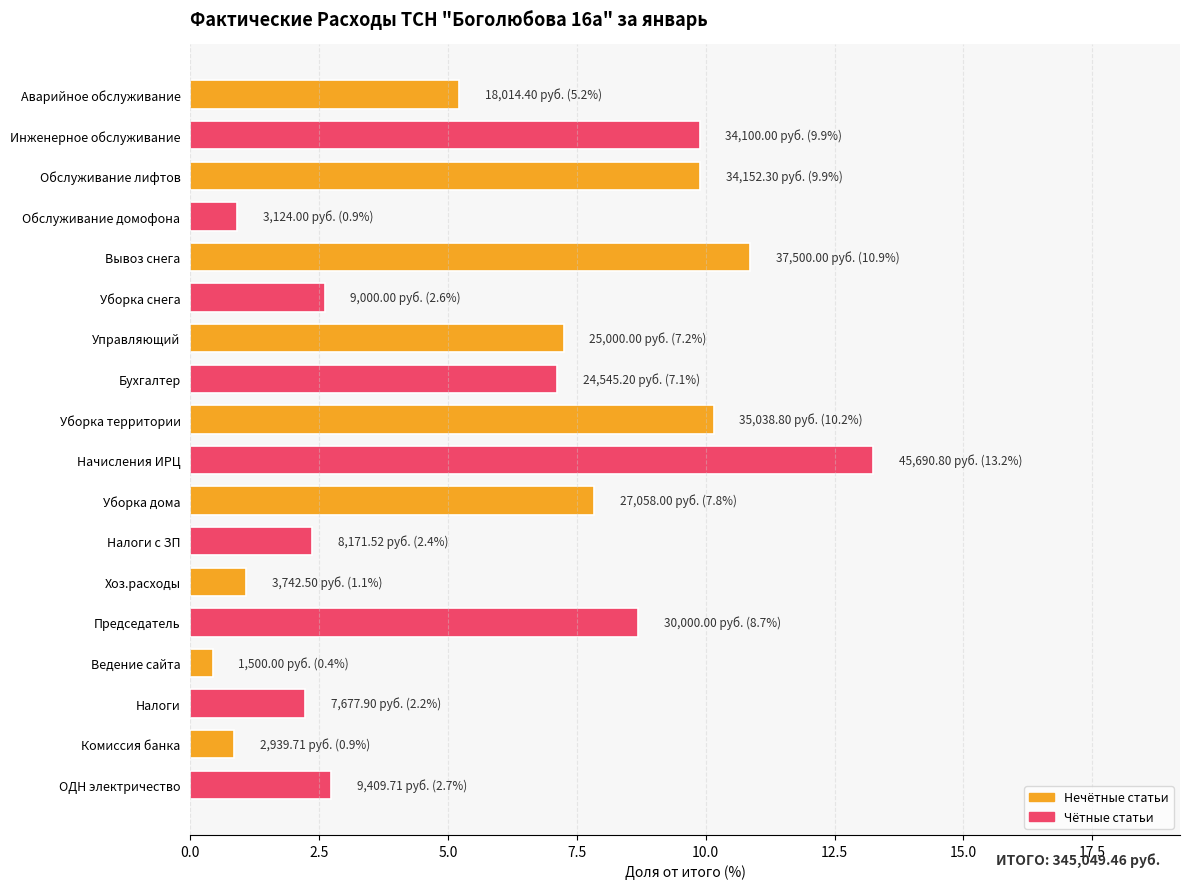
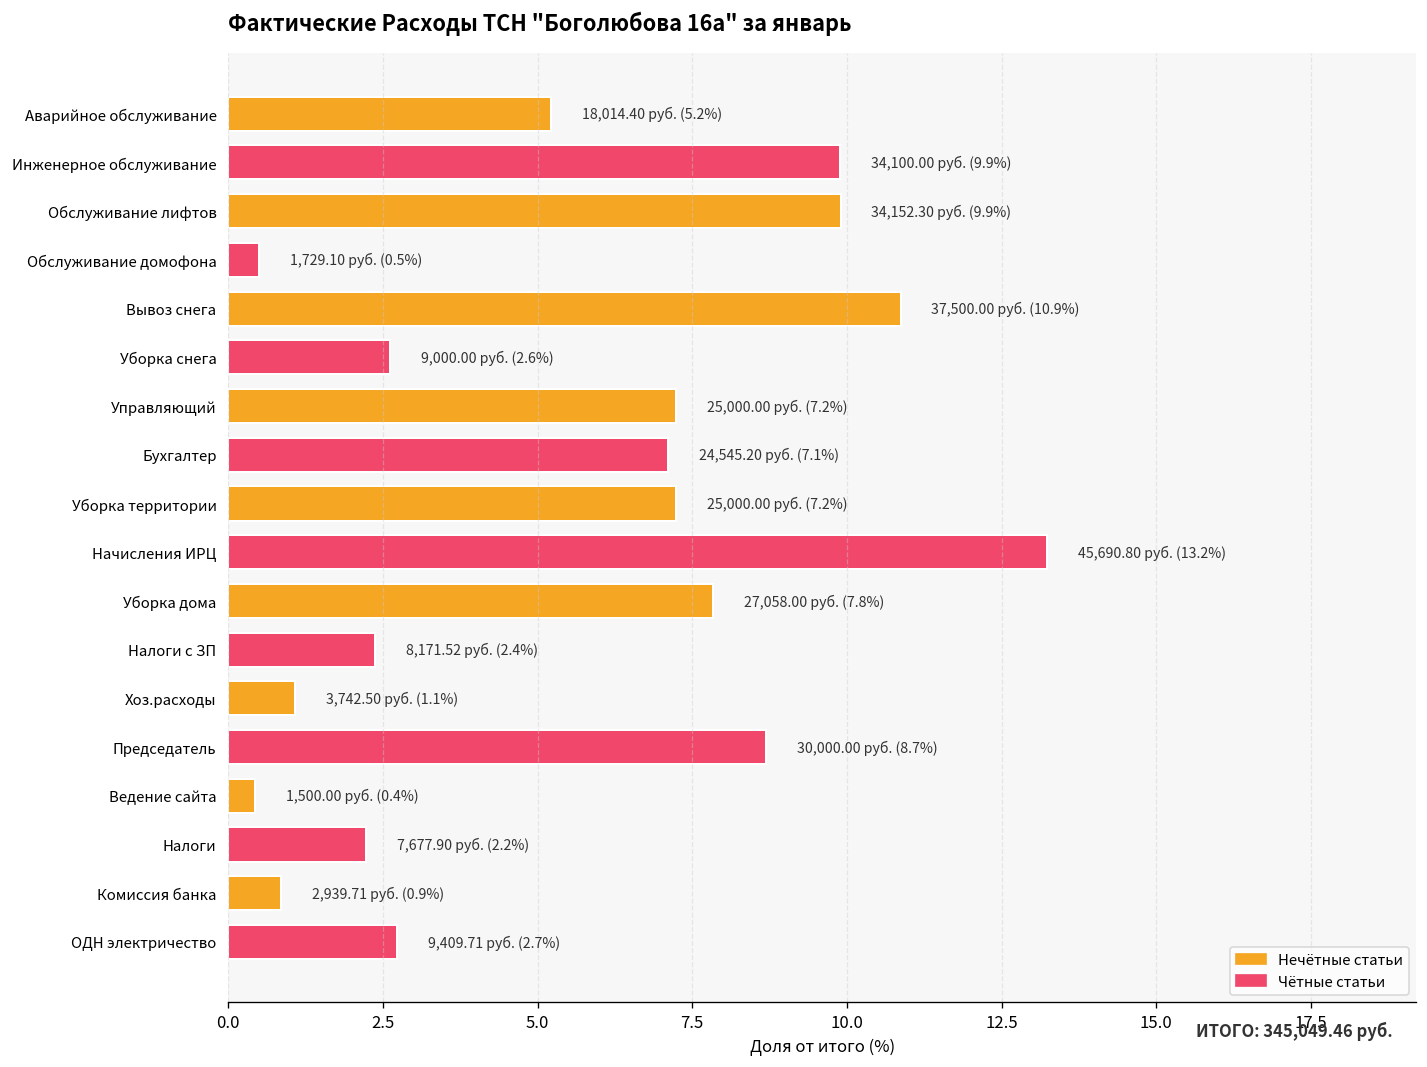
Обслуживание домофона: 3,124.00 руб. (0.9%) -> 1,729.10 руб. (0.5%)
Уборка территории: 35,038.80 руб. (10.2%) -> 25,000.00 руб. (7.2%)
